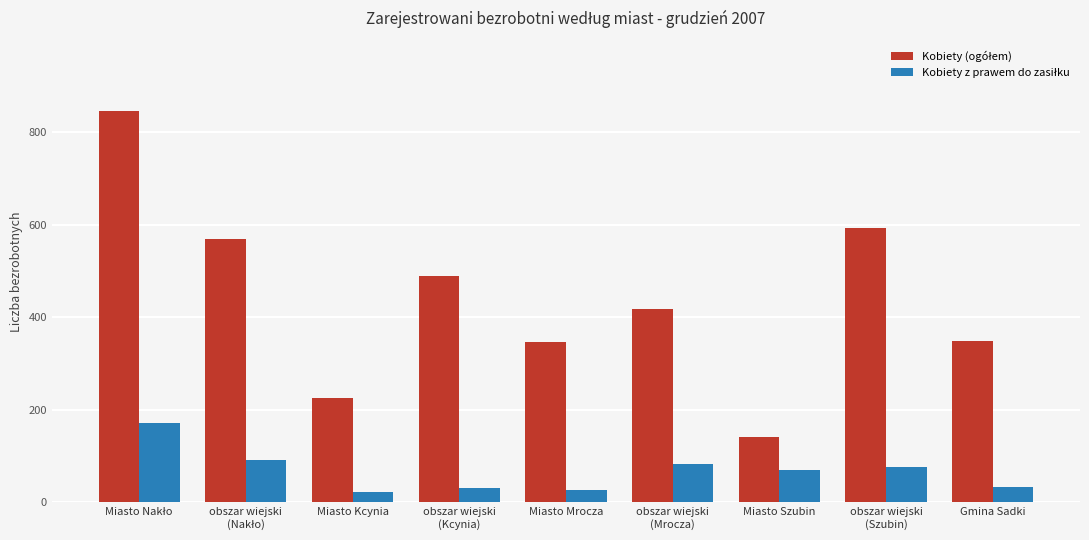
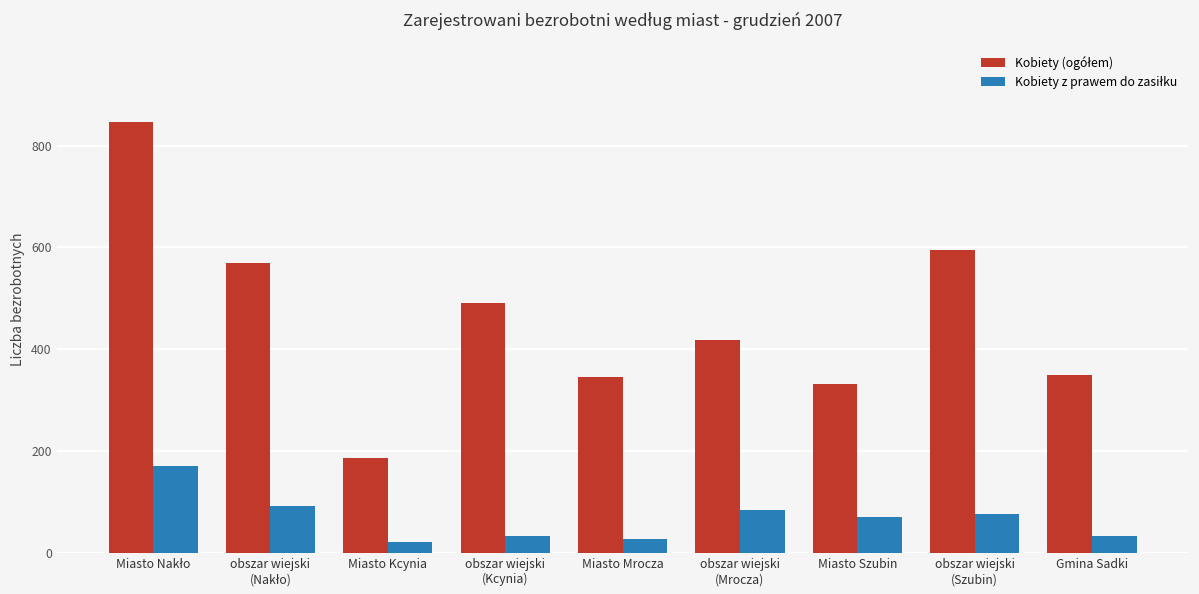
Kobiety (ogółem), Miasto Kcynia: 230 -> 190
Kobiety (ogółem), Miasto Szubin: 140 -> 330
